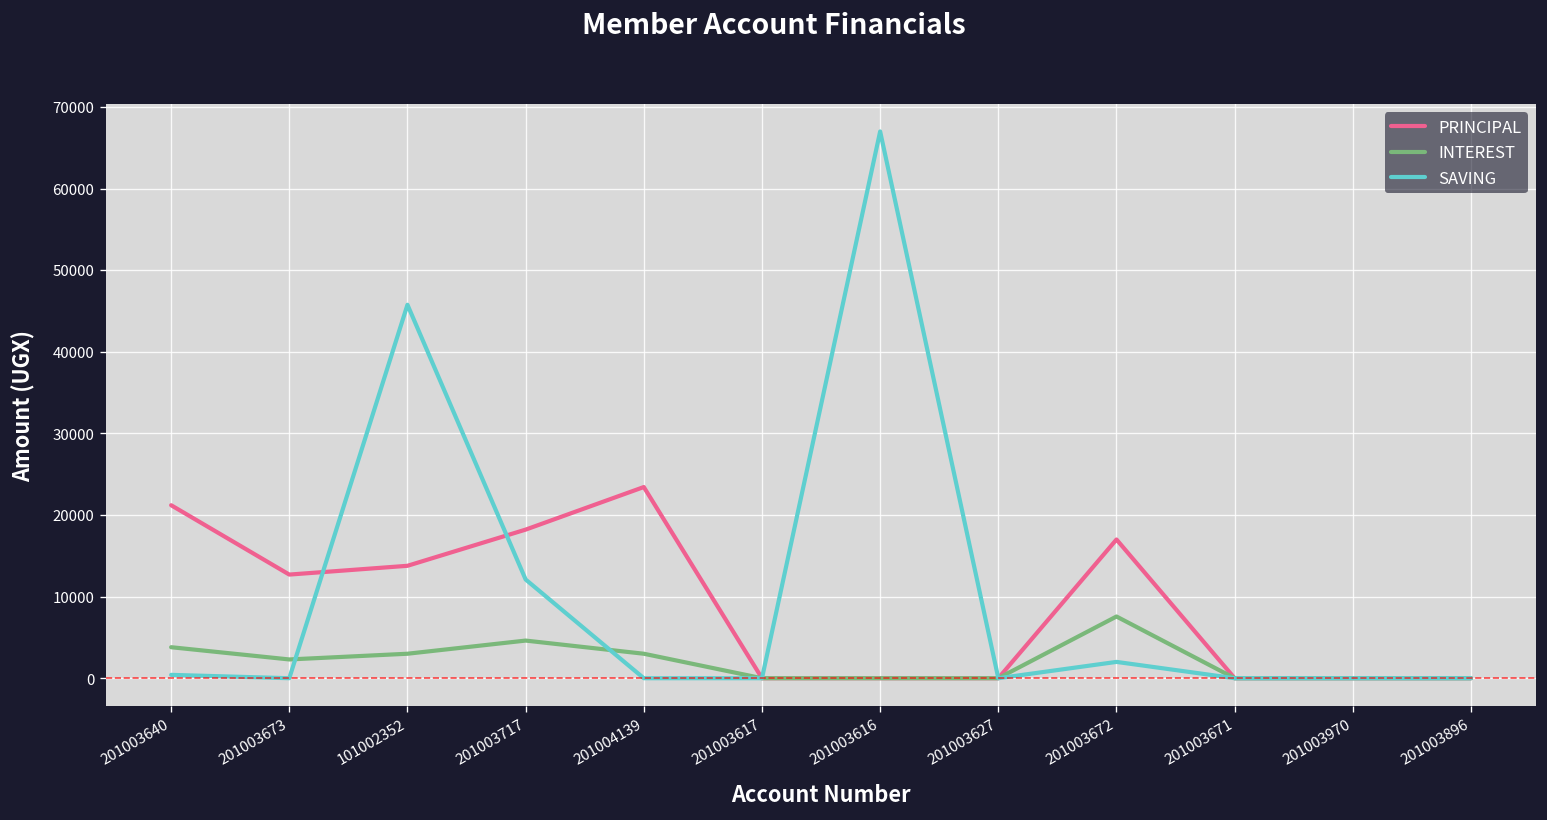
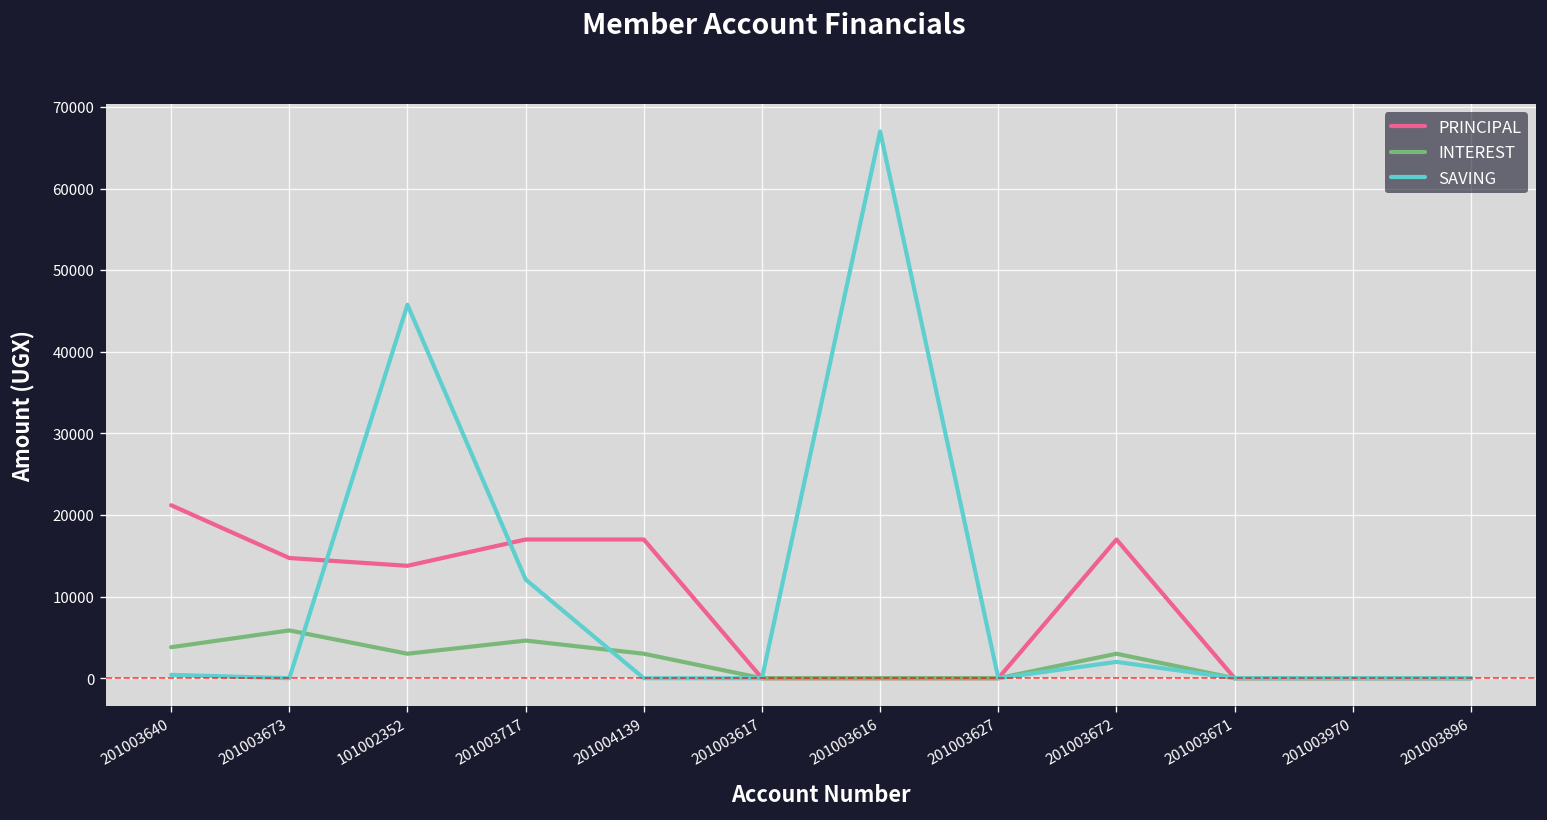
PRINCIPAL, 201003673: 13000 -> 15000
INTEREST, 201003673: 2000 -> 6000
PRINCIPAL, 201003717: 18000 -> 17000
PRINCIPAL, 201004139: 23000 -> 17000
INTEREST, 201003672: 8000 -> 3000
